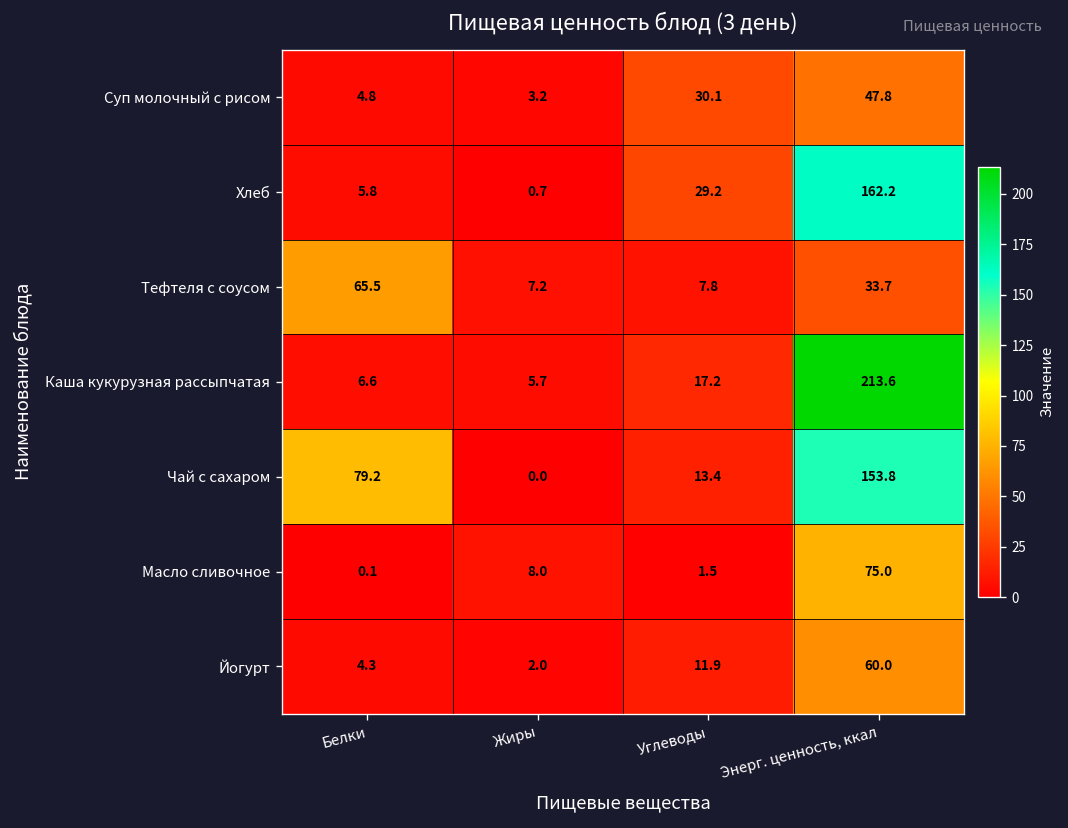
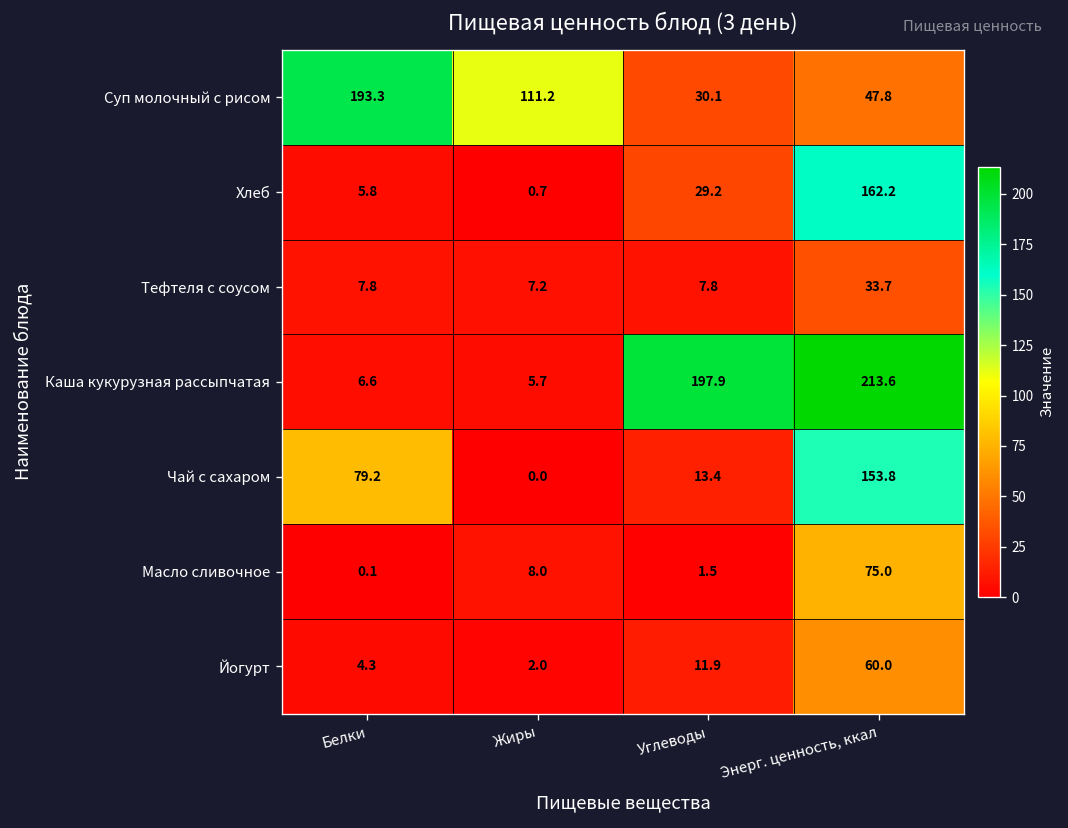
Суп молочный с рисом, Белки: 4.8 -> 193.3
Суп молочный с рисом, Жиры: 3.2 -> 111.2
Тефтеля с соусом, Белки: 65.5 -> 7.8
Каша кукурузная рассыпчатая, Углеводы: 17.2 -> 197.9
